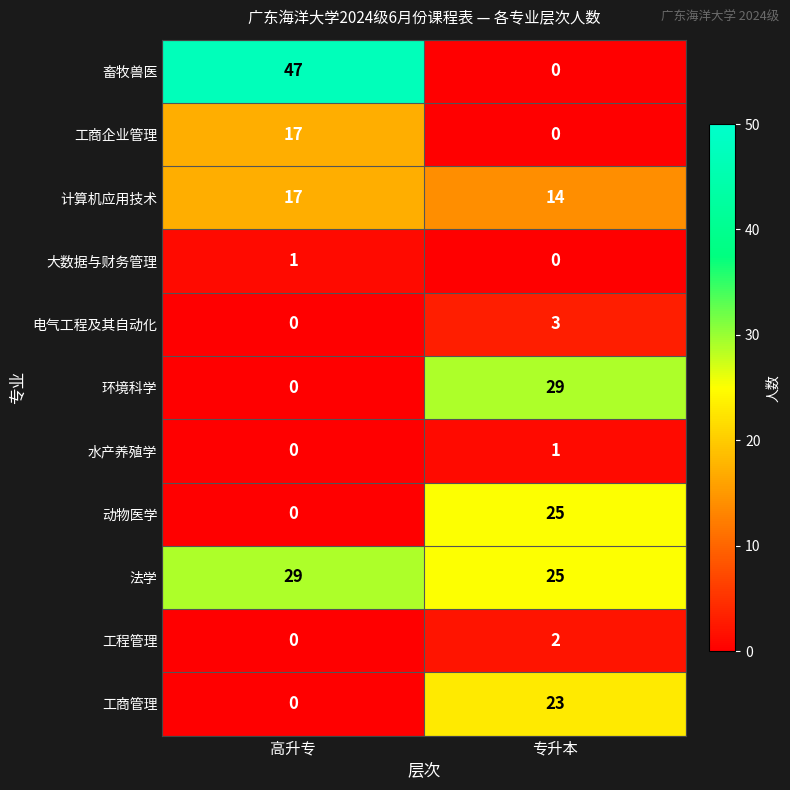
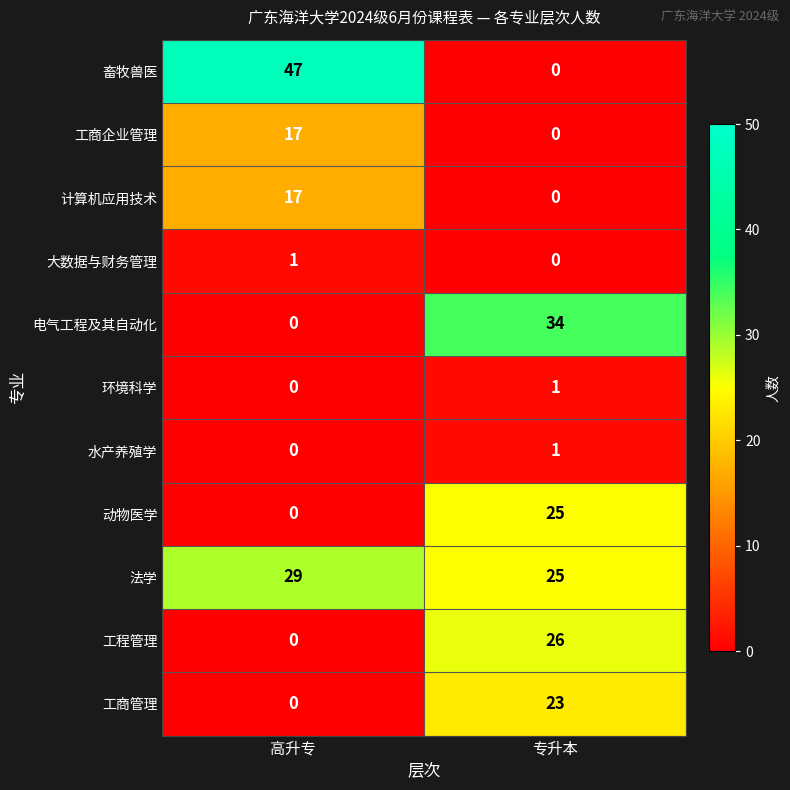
计算机应用技术, 专升本: 14 -> 0
电气工程及其自动化, 专升本: 3 -> 34
环境科学, 专升本: 29 -> 1
工程管理, 专升本: 2 -> 26
